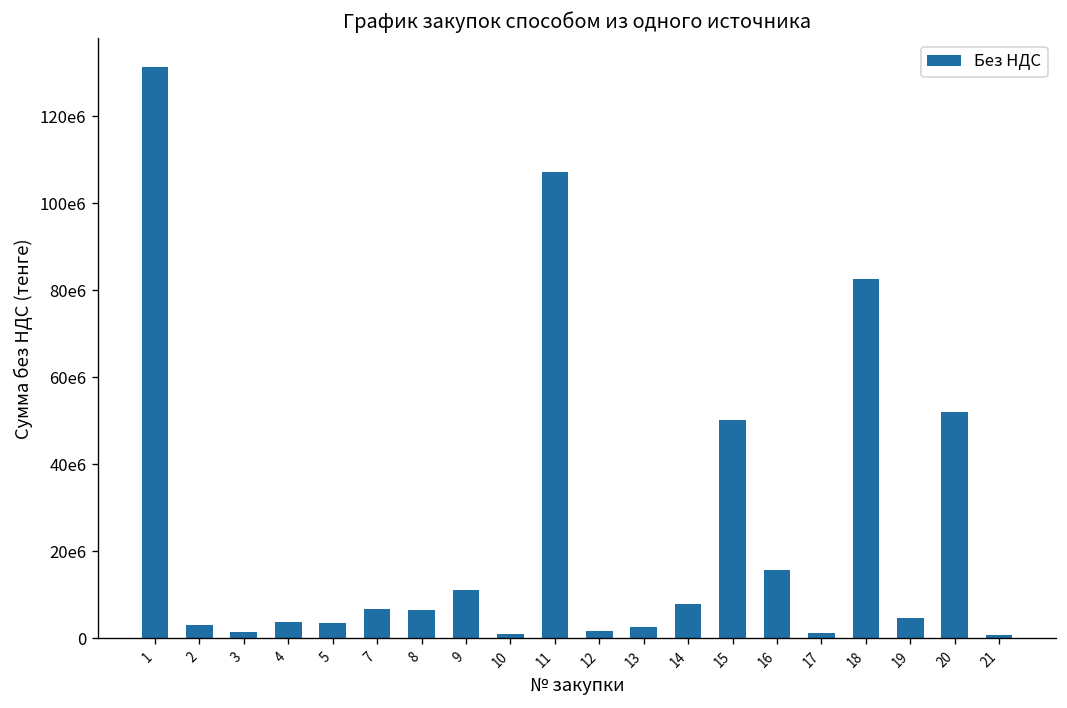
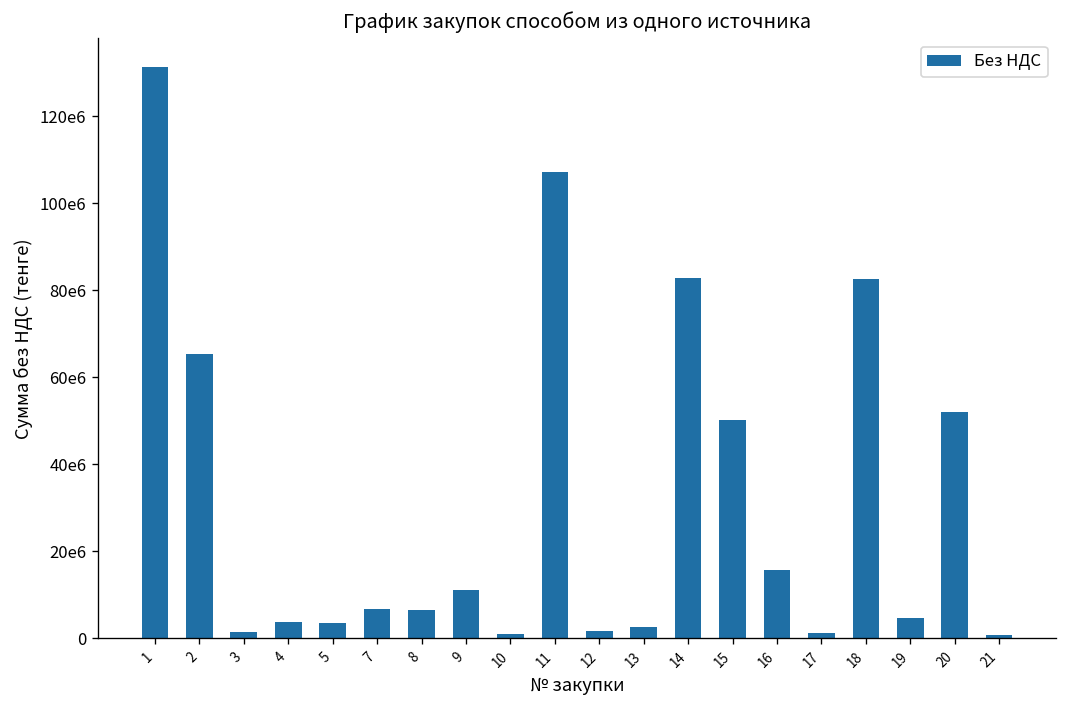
2: 3000000 -> 65000000
14: 8000000 -> 83000000
